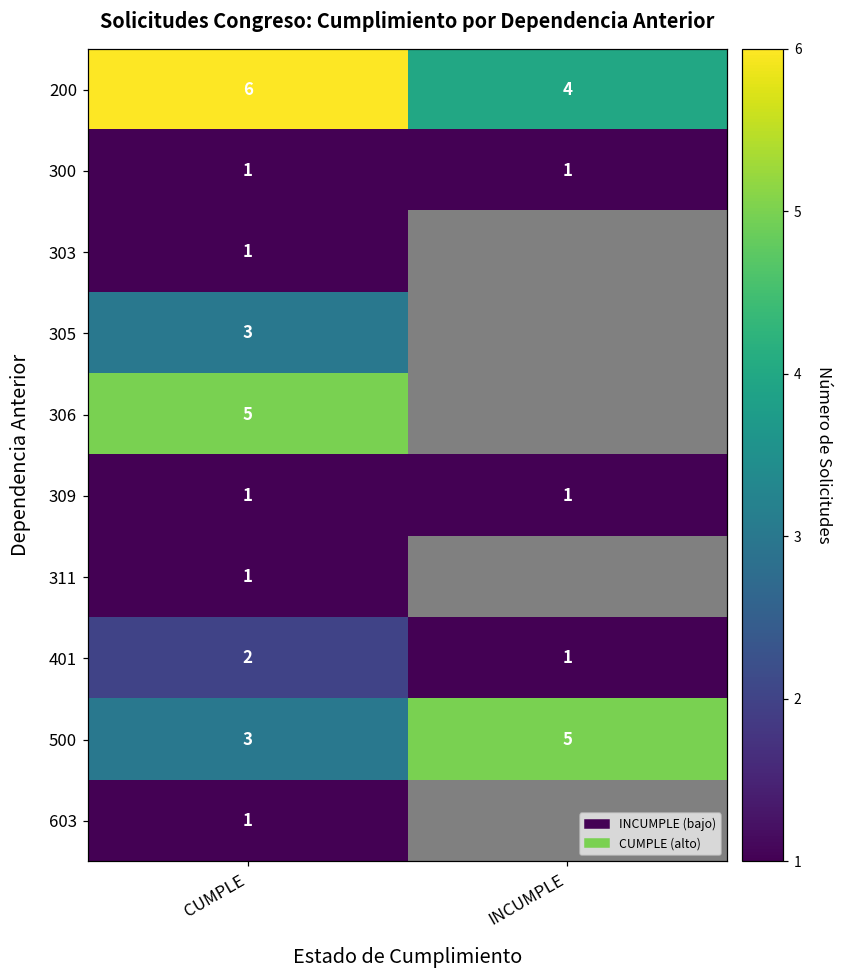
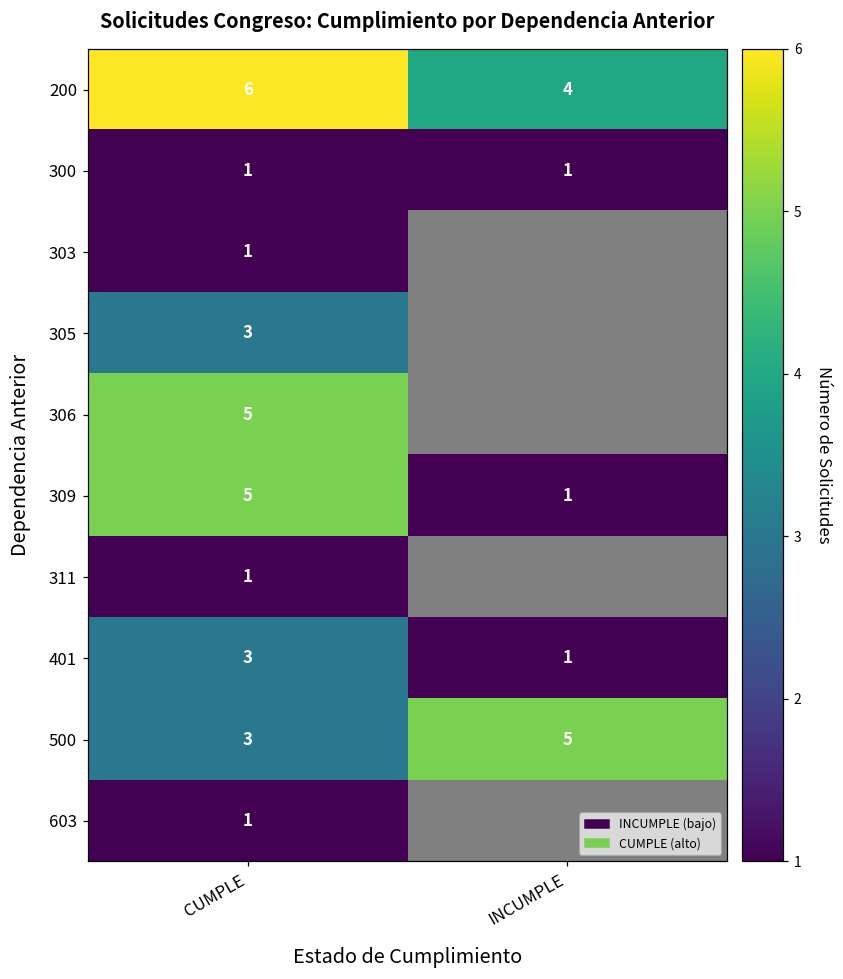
309, CUMPLE: 1 -> 5
401, CUMPLE: 2 -> 3
